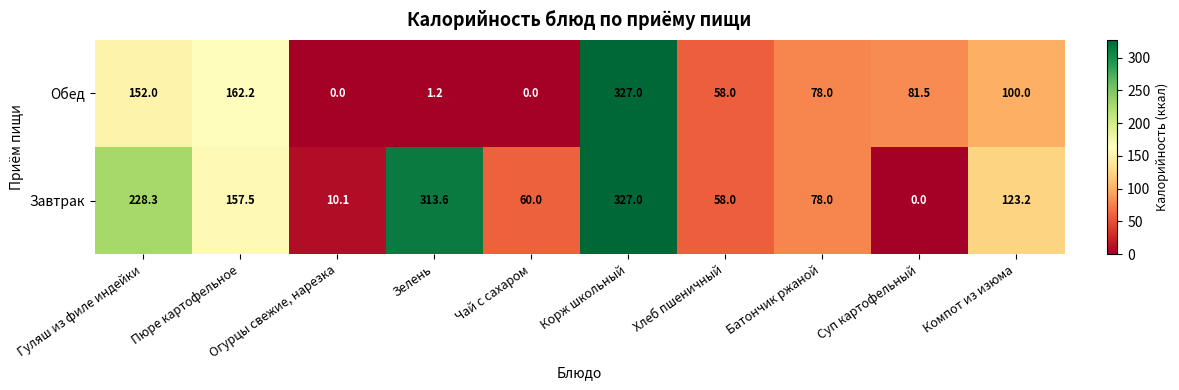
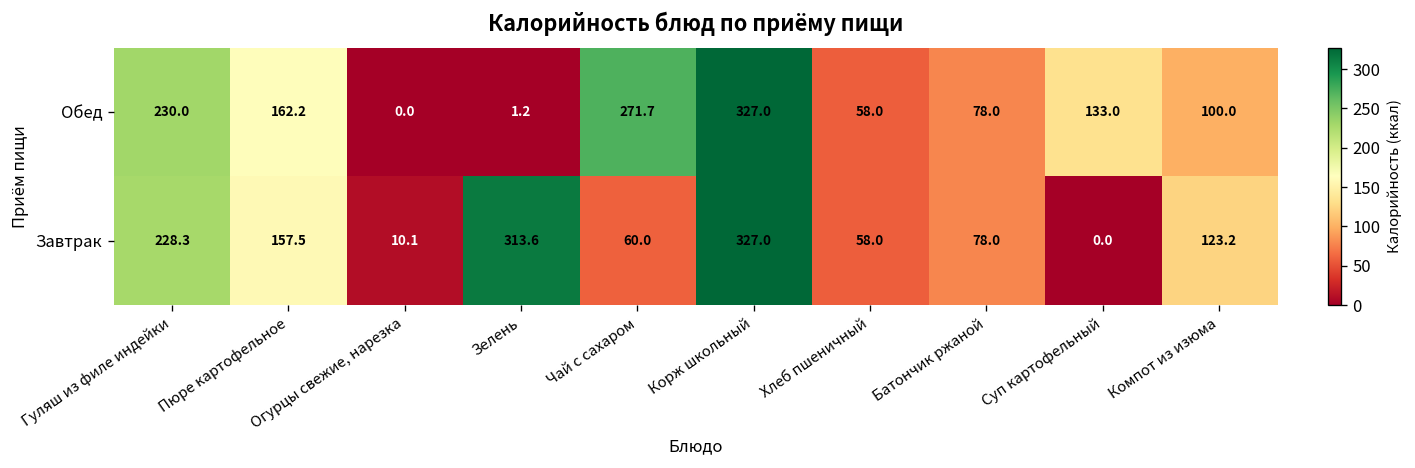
Обед, Гуляш из филе индейки: 152.0 -> 230.0
Обед, Чай с сахаром: 0.0 -> 271.7
Обед, Суп картофельный: 81.5 -> 133.0
